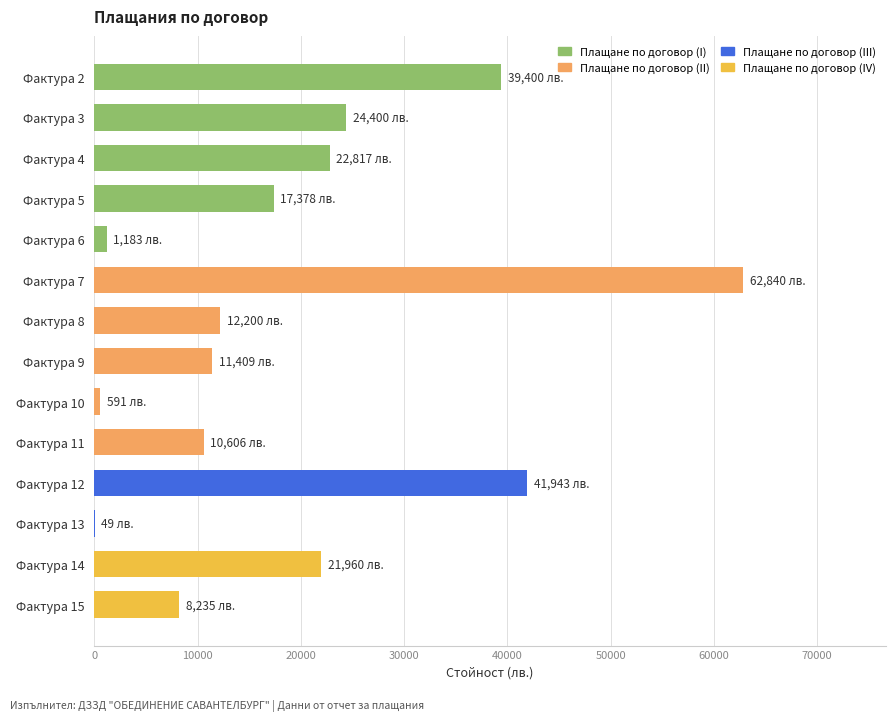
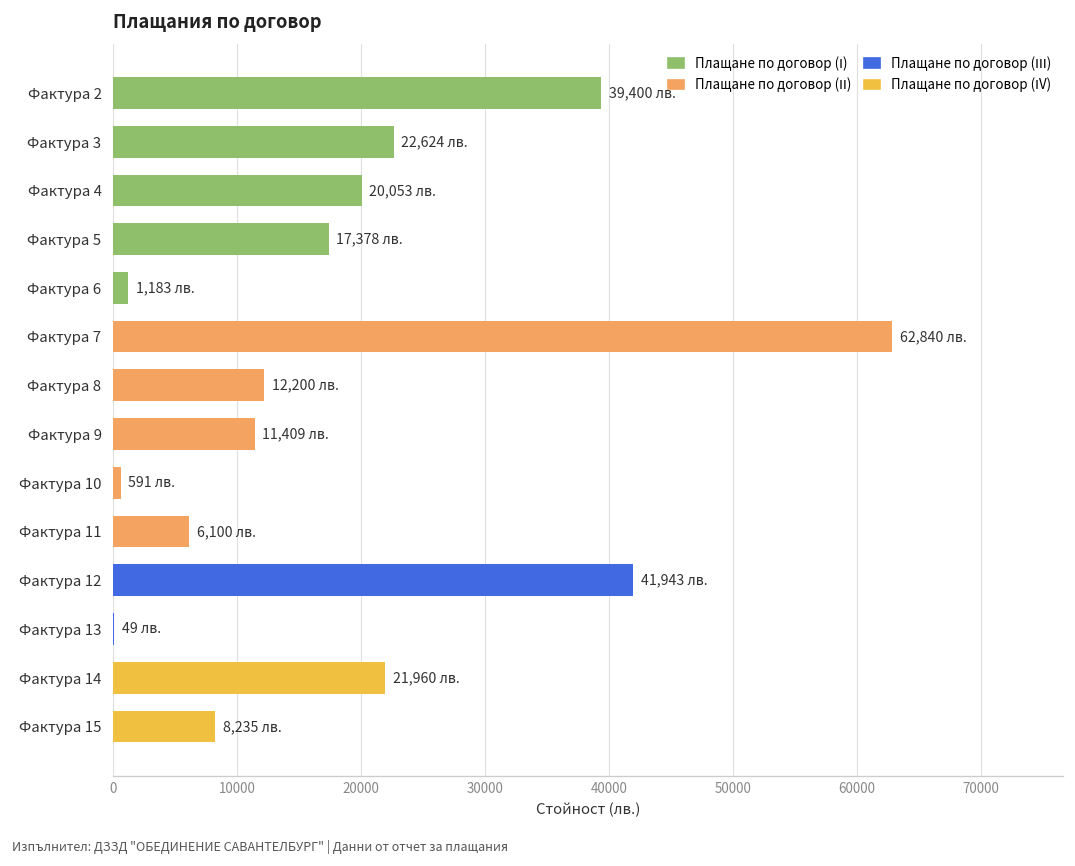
Фактура 3: 24,400 -> 22,624
Фактура 4: 22,817 -> 20,053
Фактура 11: 10,606 -> 6,100
